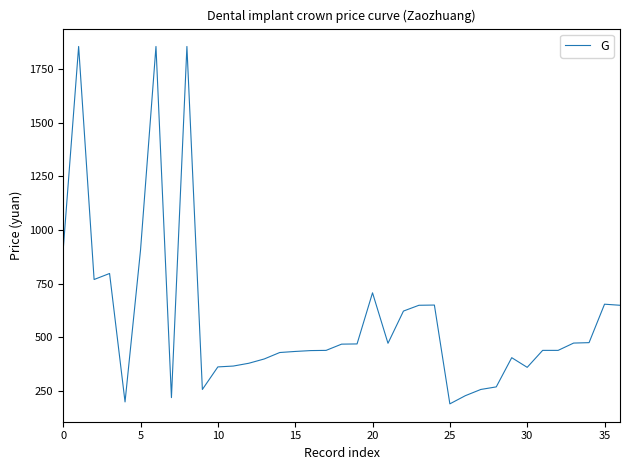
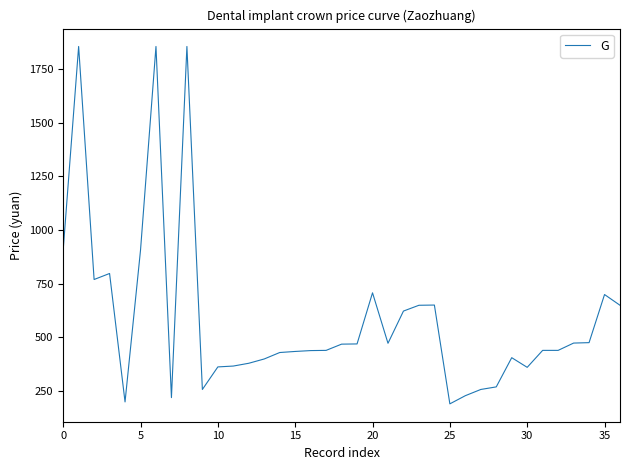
35: 660 -> 700
